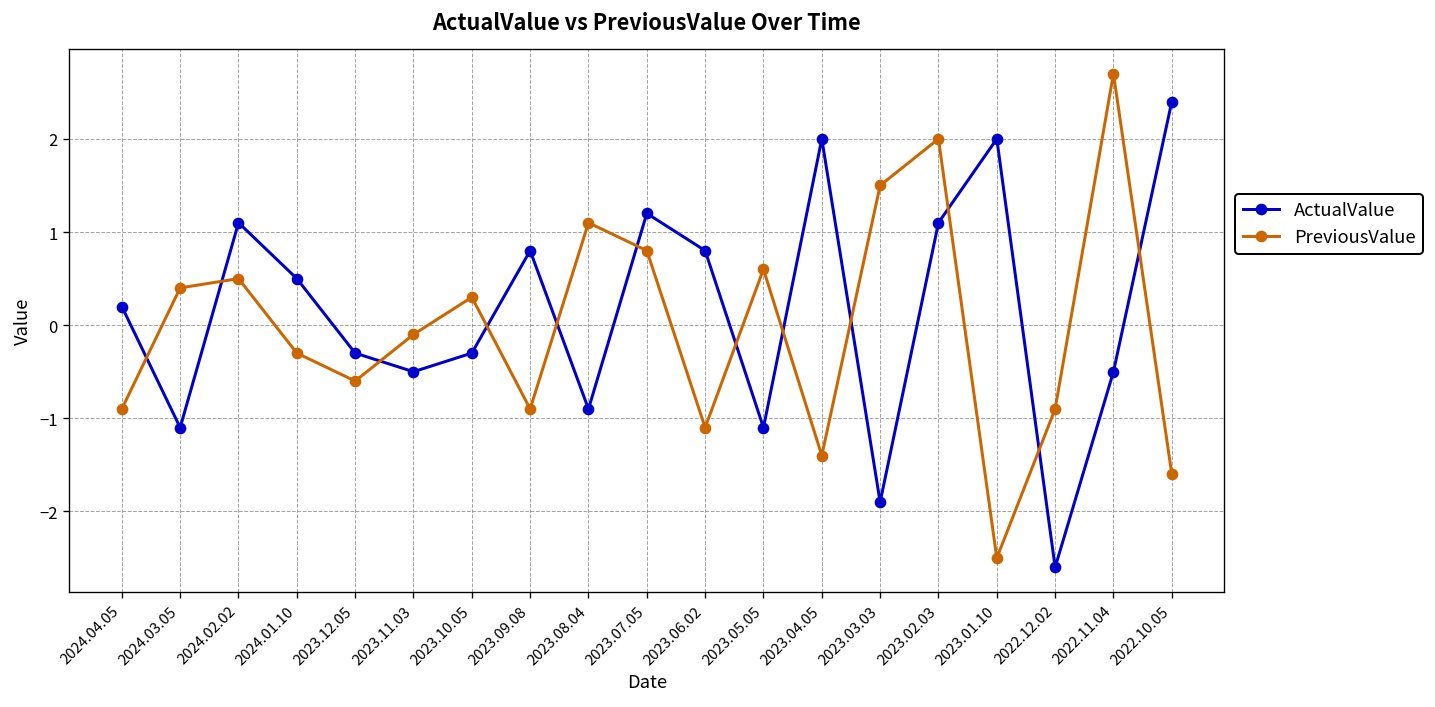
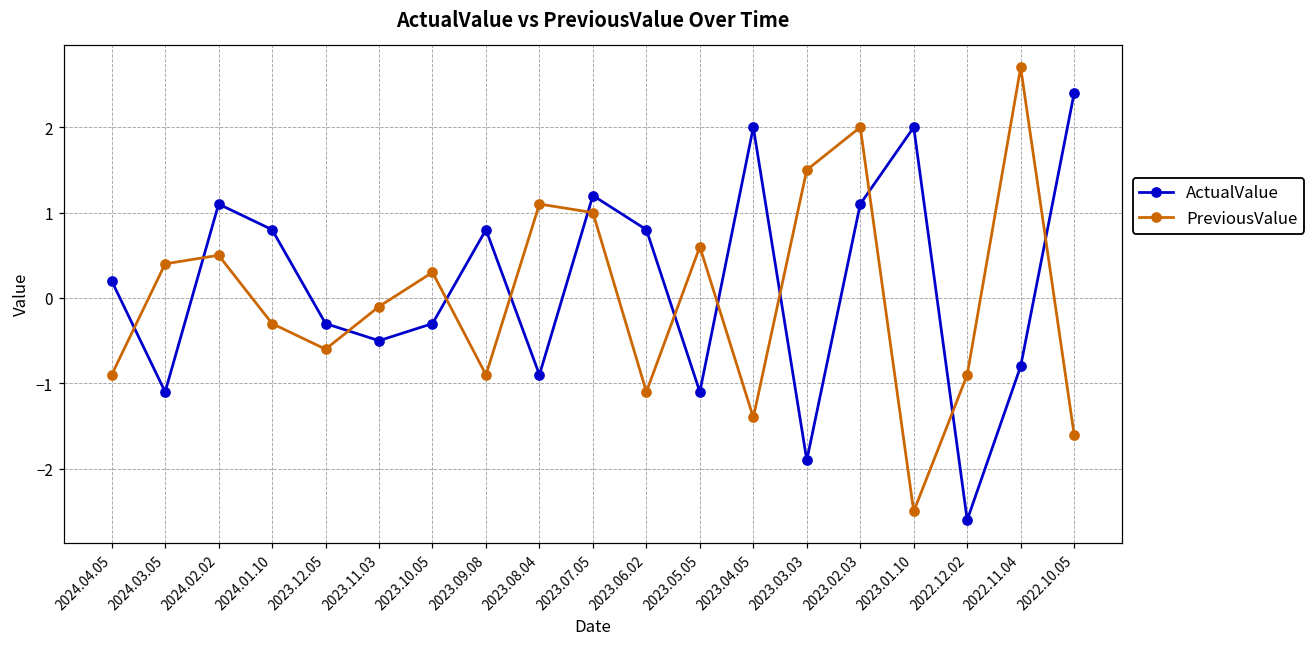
ActualValue, 2024.01.10: 0.5 -> 0.8
PreviousValue, 2023.07.05: 0.8 -> 1.0
ActualValue, 2022.11.04: -0.5 -> -0.8
